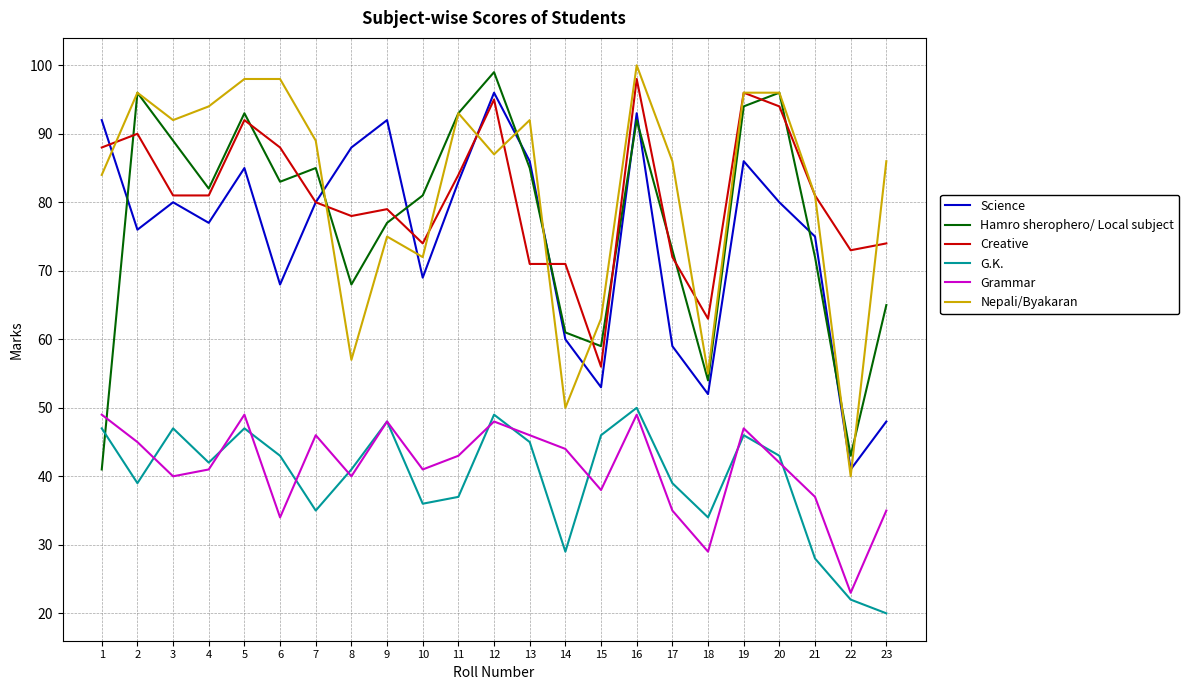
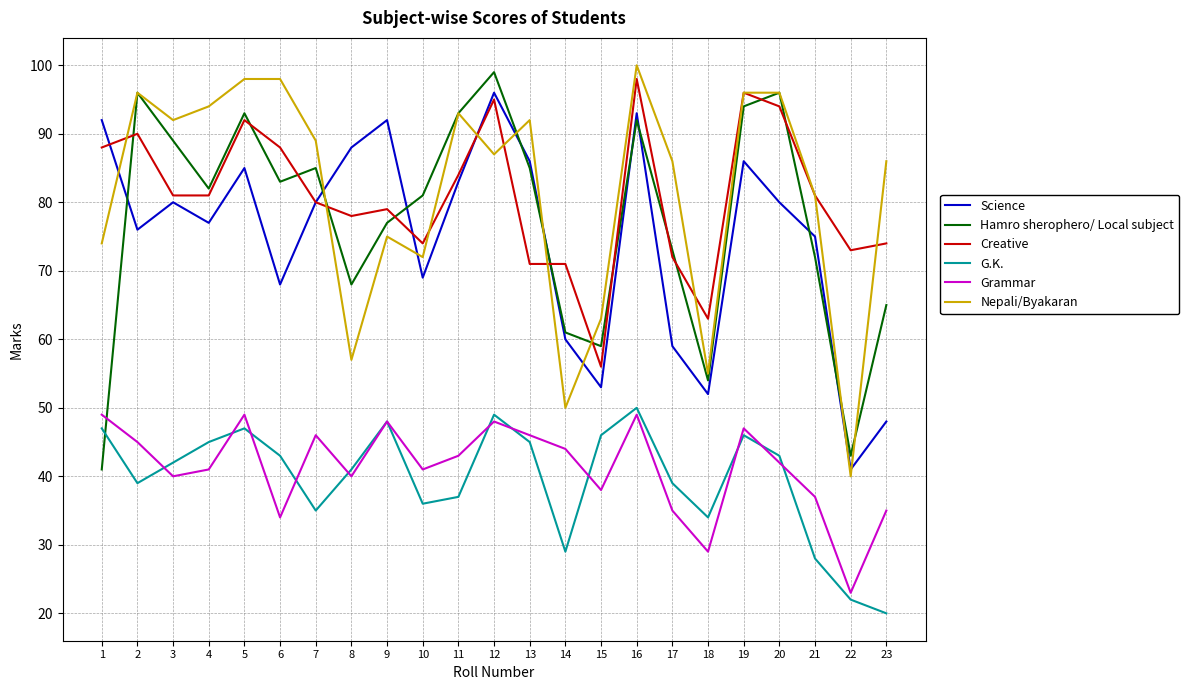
Nepali/Byakaran, 1: 84 -> 74
G.K., 3: 47 -> 42
G.K., 4: 42 -> 45
